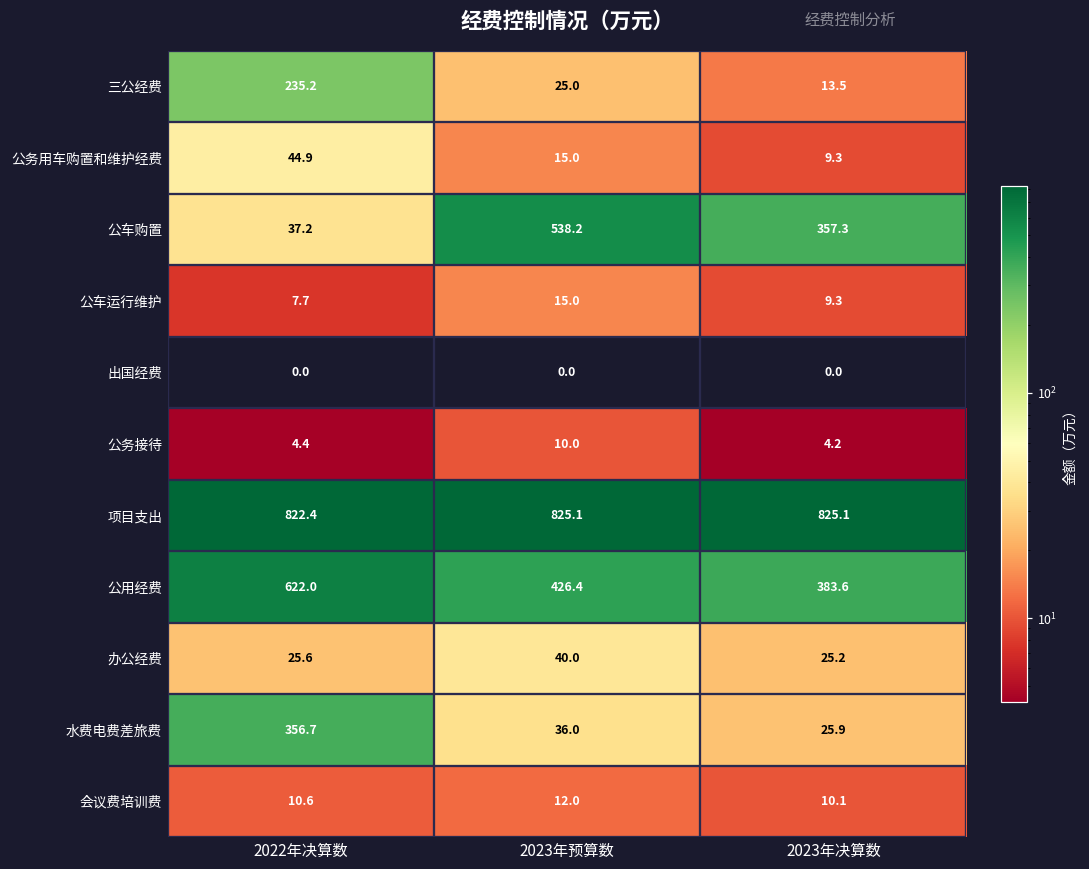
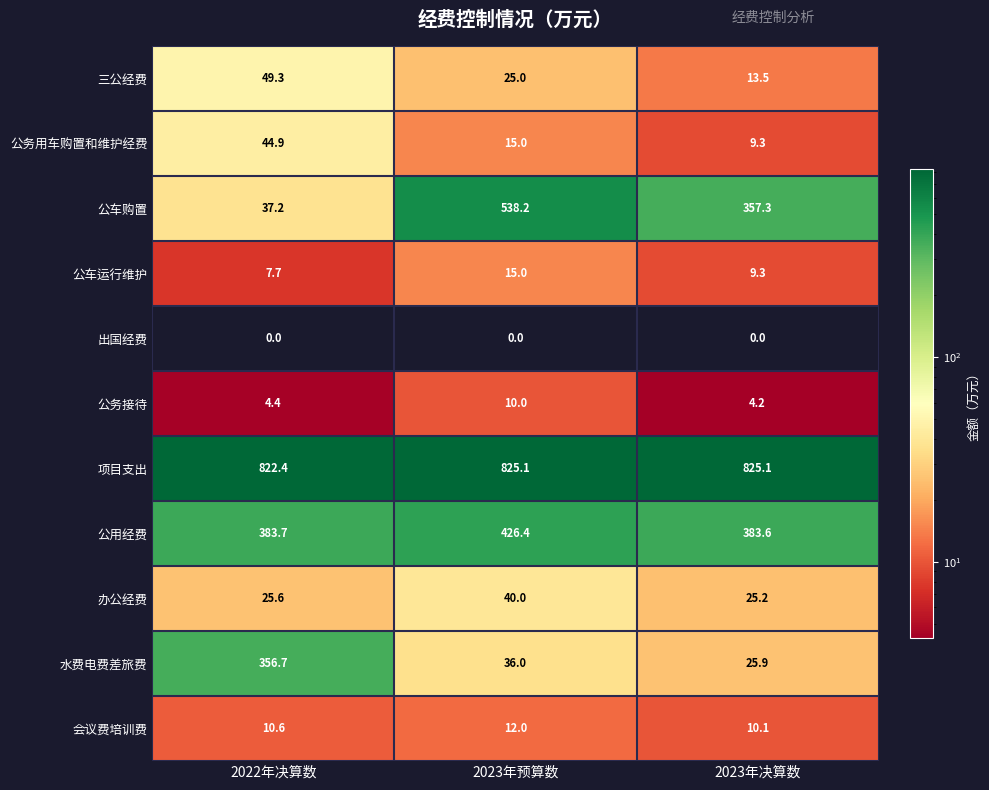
三公经费, 2022年决算数: 235.2 -> 49.3
公用经费, 2022年决算数: 622.0 -> 383.7
